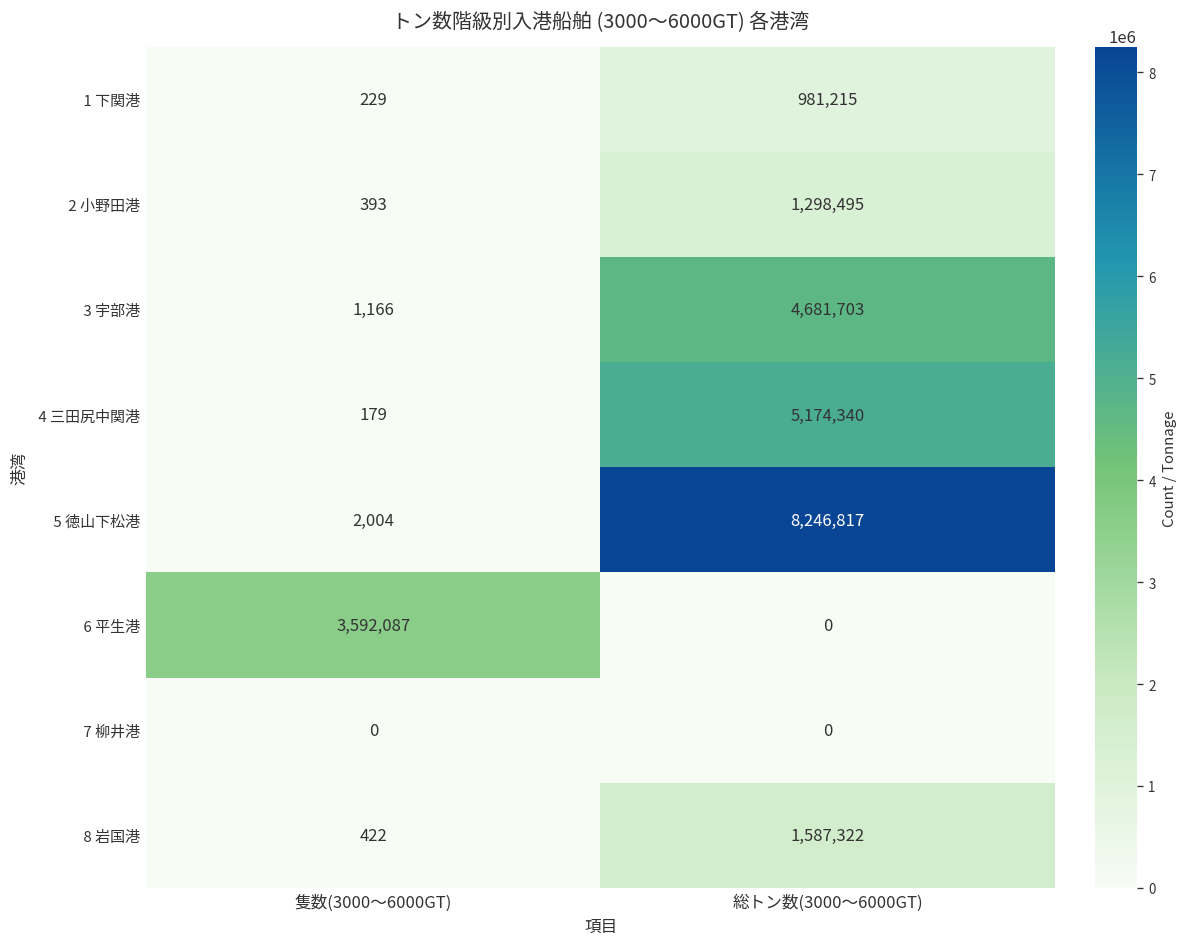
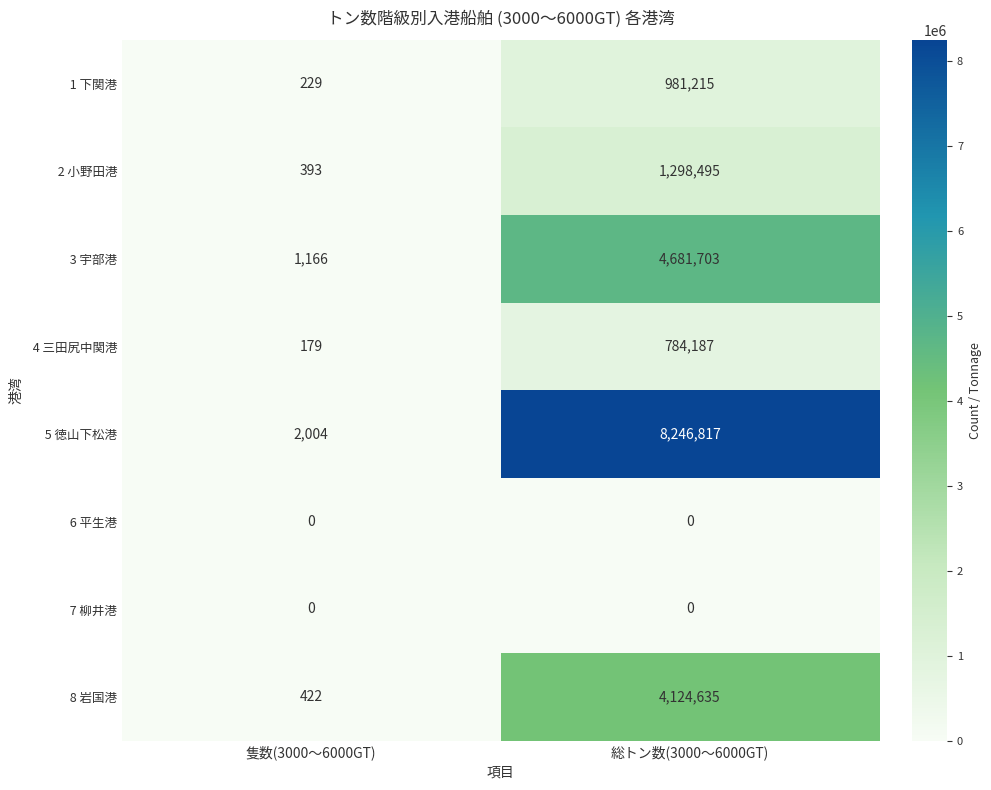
4 三田尻中関港, 総トン数(3000～6000GT): 5,174,340 -> 784,187
6 平生港, 隻数(3000～6000GT): 3,592,087 -> 0
8 岩国港, 総トン数(3000～6000GT): 1,587,322 -> 4,124,635
